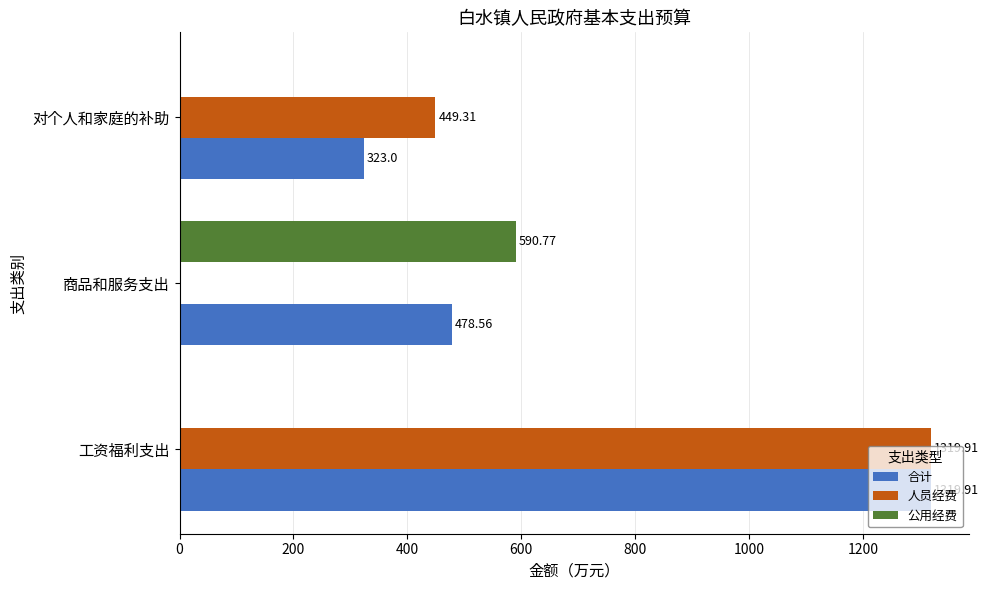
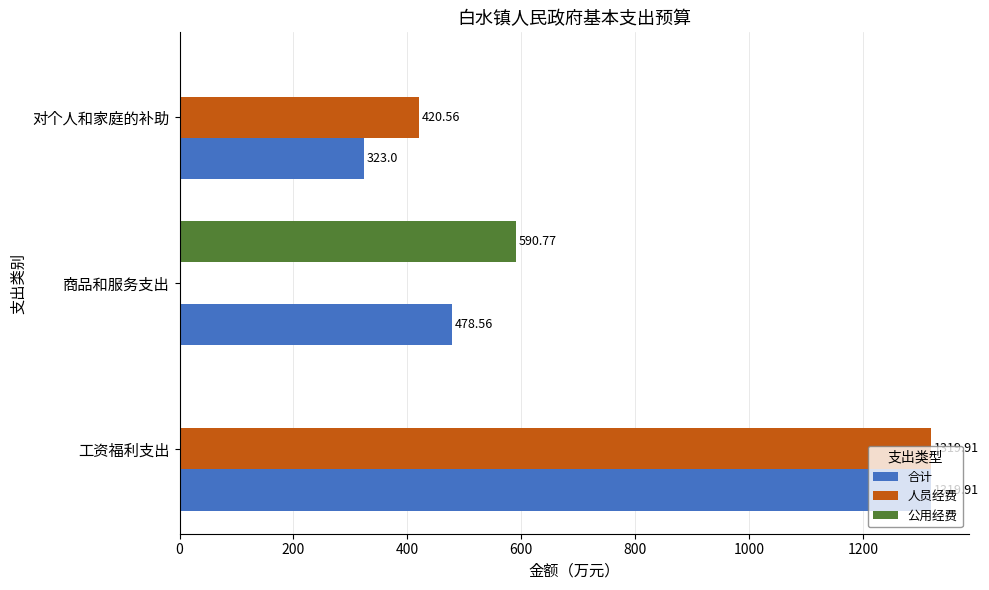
人员经费, 对个人和家庭的补助: 449.31 -> 420.56
